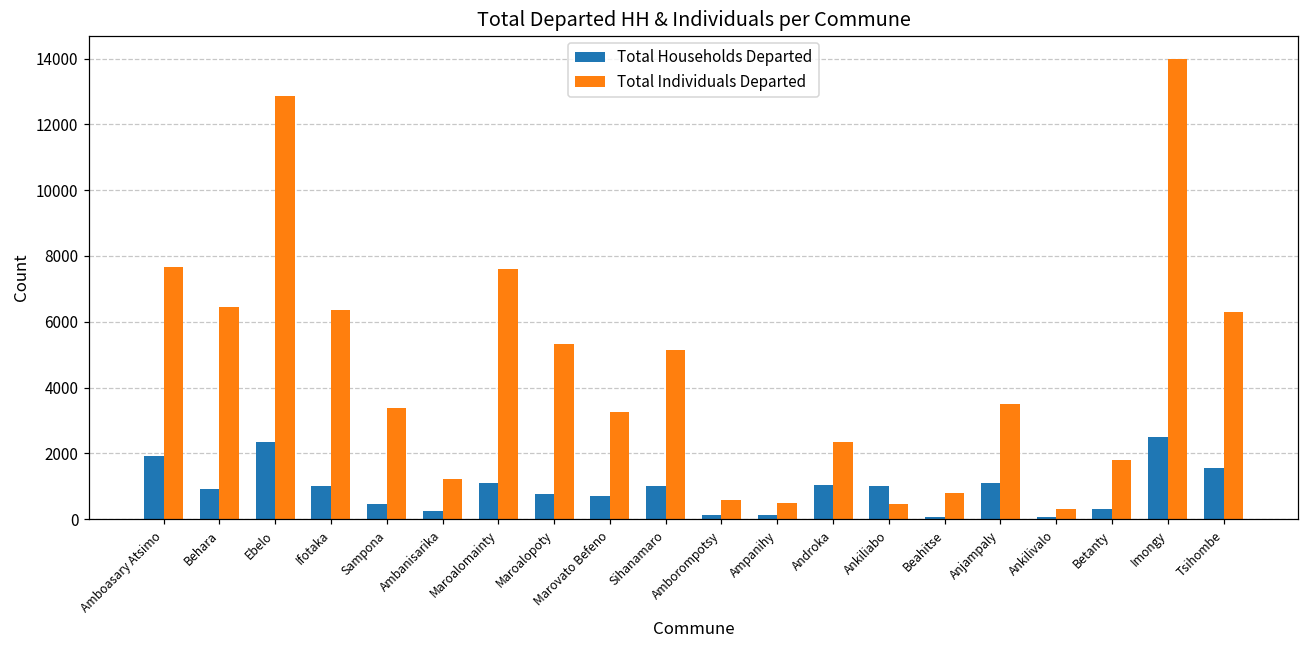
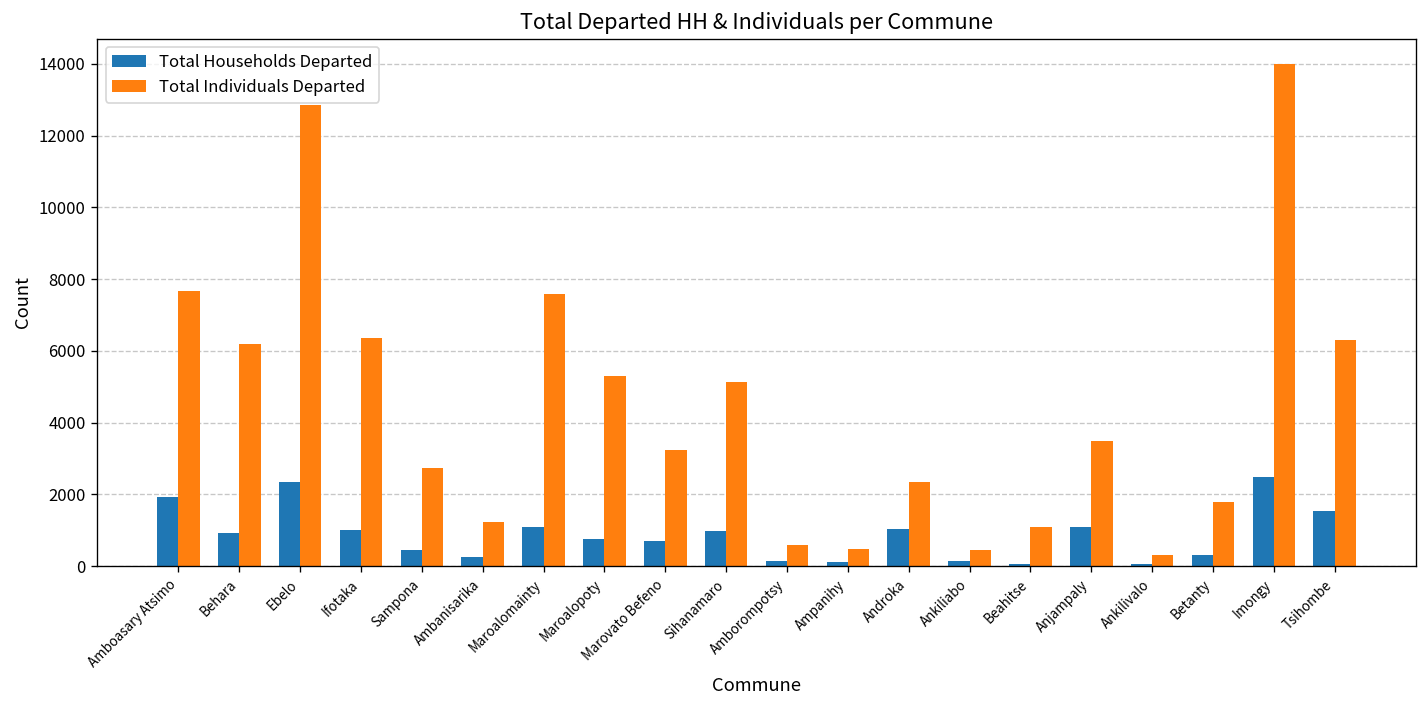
Total Individuals Departed, Behara: 6500 -> 6200
Total Individuals Departed, Sampona: 3400 -> 2700
Total Households Departed, Ankiliabo: 1000 -> 200
Total Individuals Departed, Beahitse: 800 -> 1100
